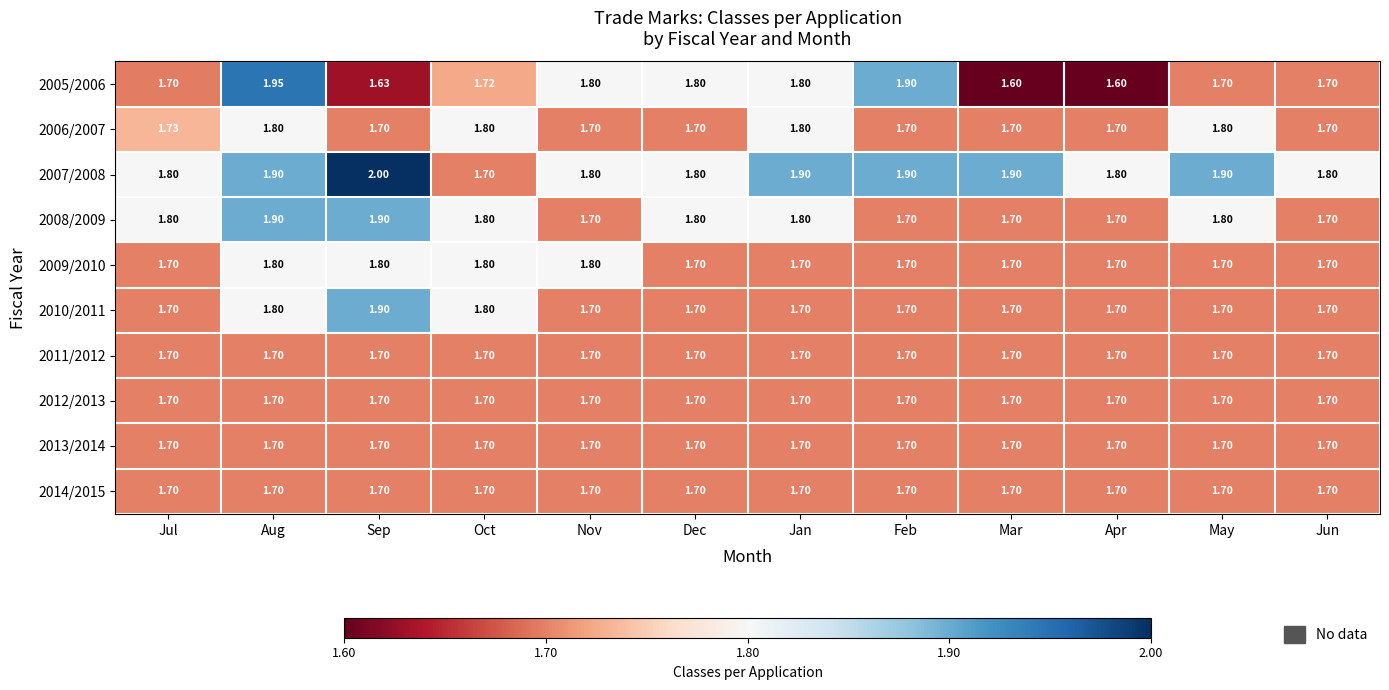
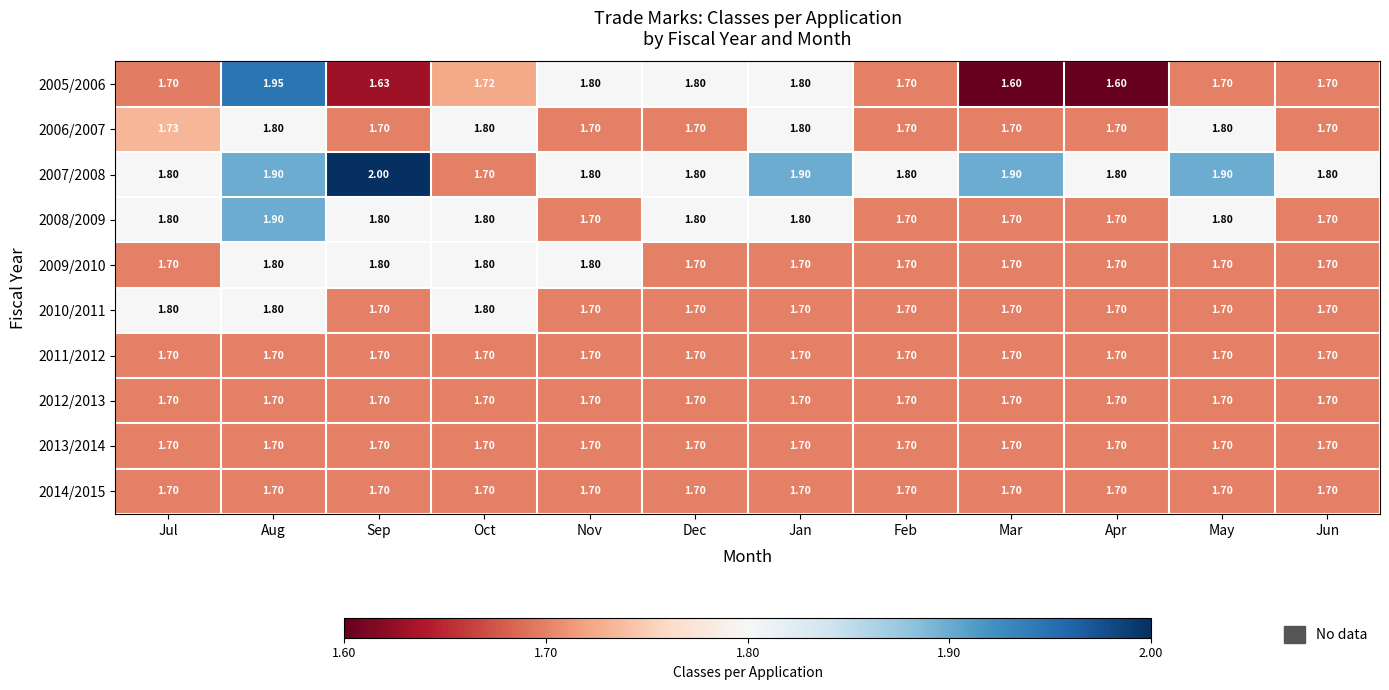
2005/2006, Feb: 1.90 -> 1.70
2007/2008, Feb: 1.90 -> 1.80
2008/2009, Sep: 1.90 -> 1.80
2010/2011, Jul: 1.70 -> 1.80
2010/2011, Sep: 1.90 -> 1.70
